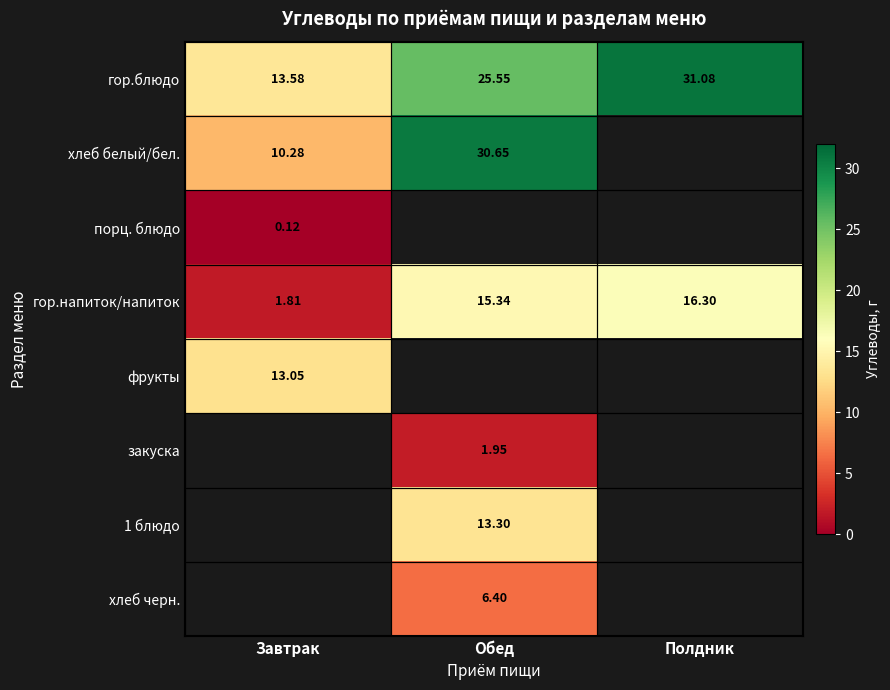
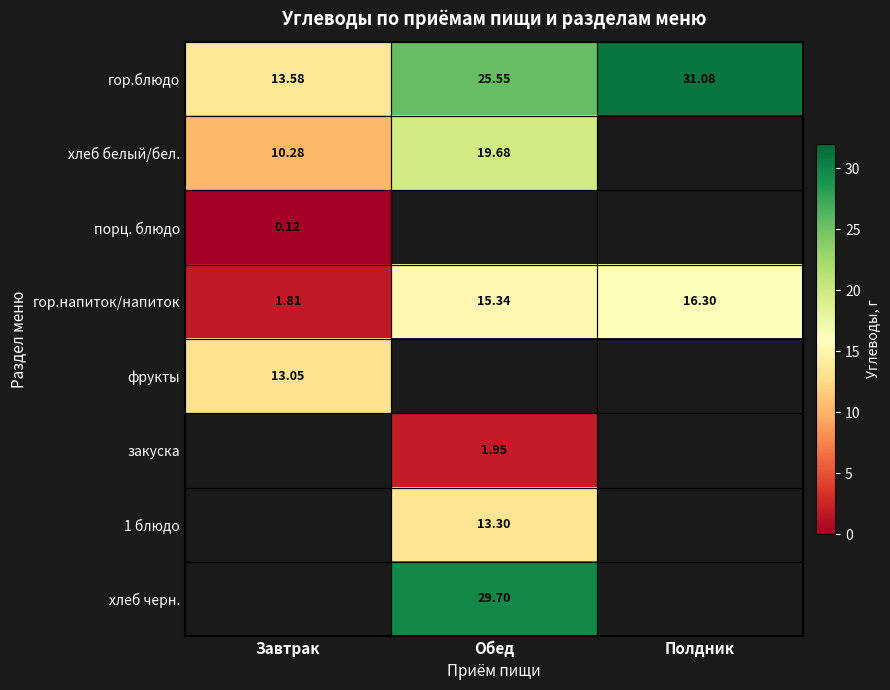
хлеб белый/бел., Обед: 30.65 -> 19.68
хлеб черн., Обед: 6.40 -> 29.70
